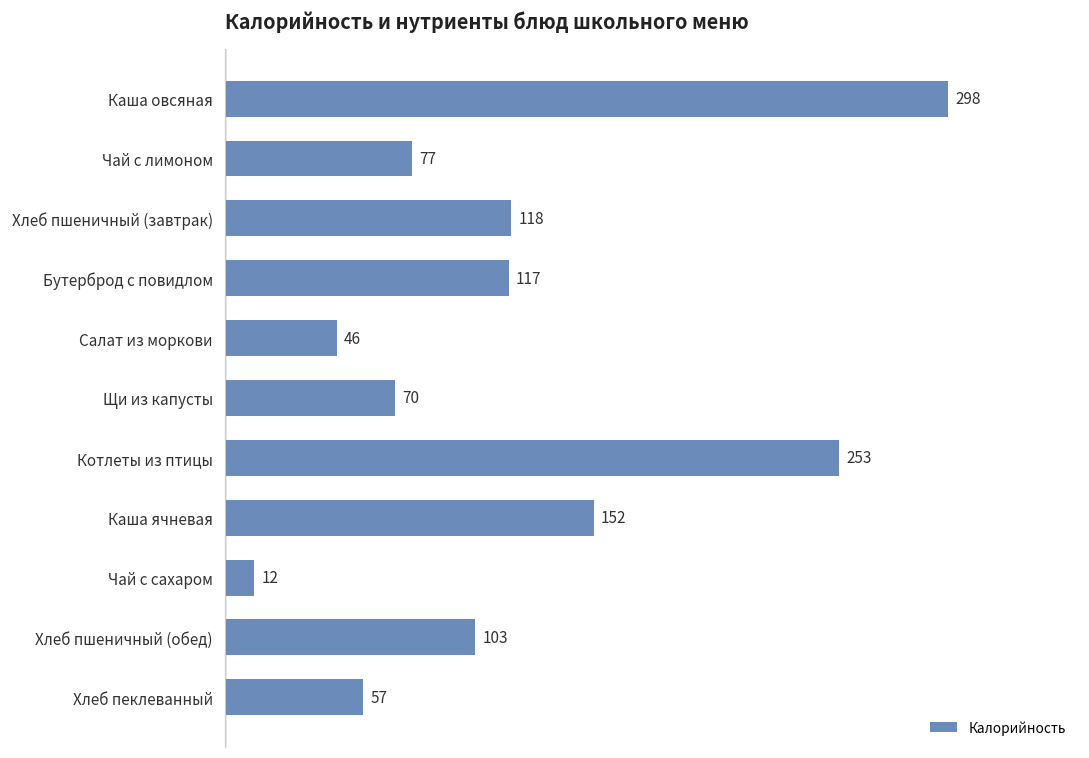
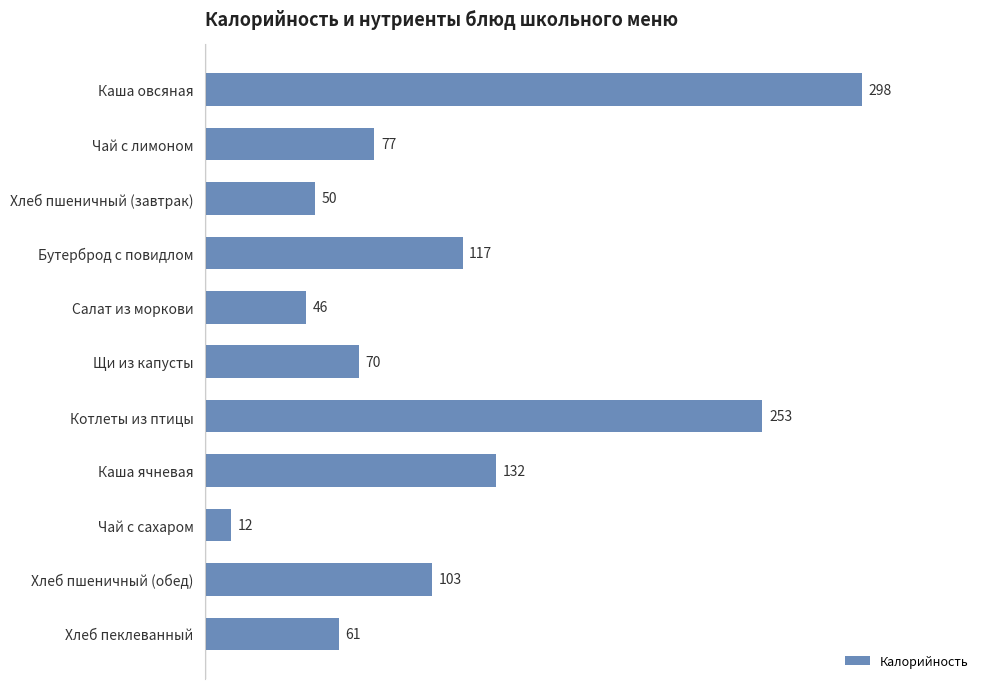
Хлеб пшеничный (завтрак): 118 -> 50
Каша ячневая: 152 -> 132
Хлеб пеклеванный: 57 -> 61
